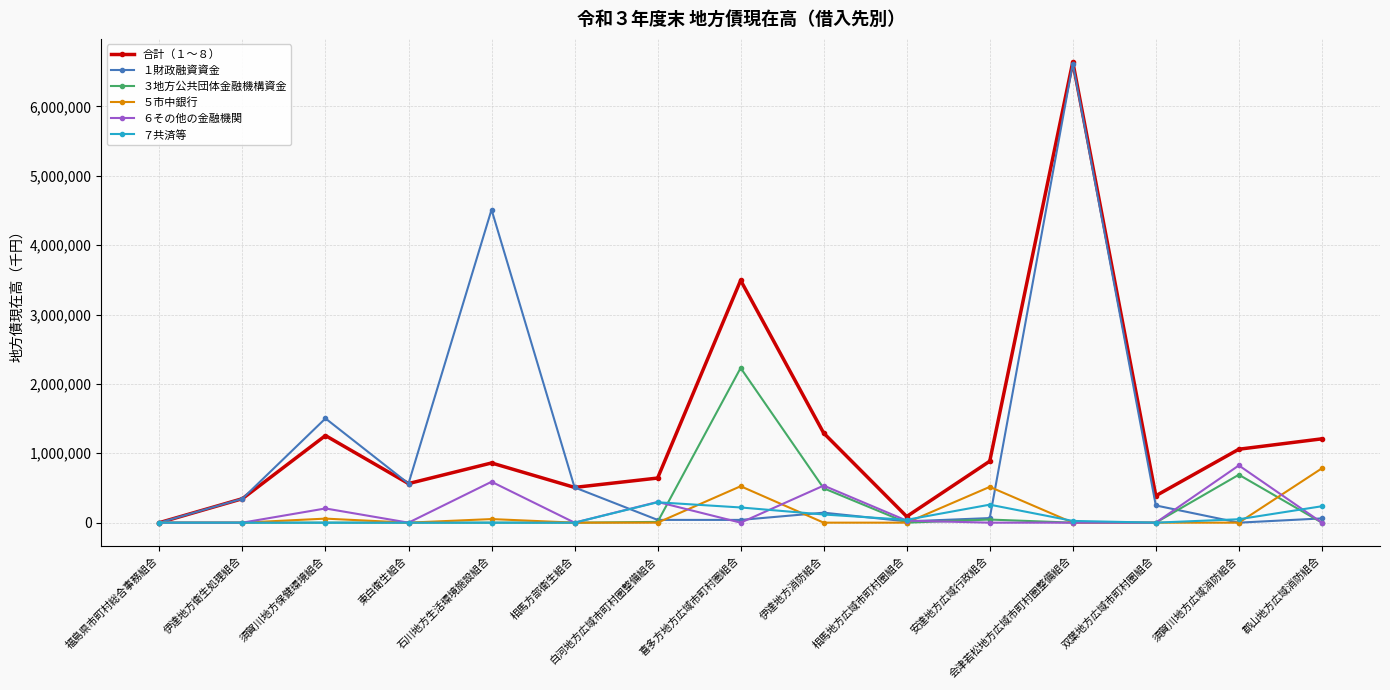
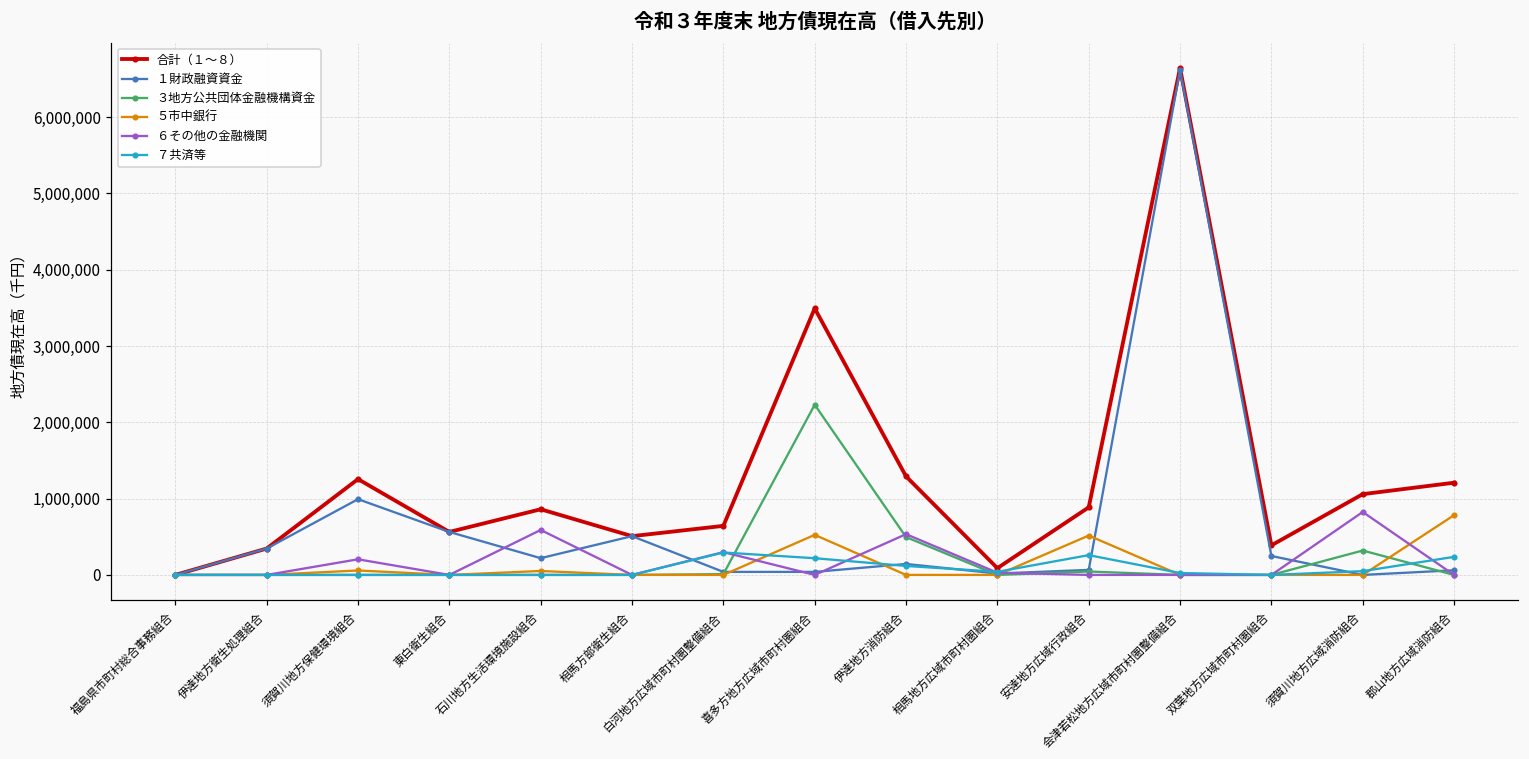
１財政融資資金, 須賀川地方保健環境組合: 1,500,000 -> 1,000,000
１財政融資資金, 石川地方生活環境施設組合: 4,500,000 -> 200,000
３地方公共団体金融機構資金, 須賀川地方広域消防組合: 700,000 -> 300,000
